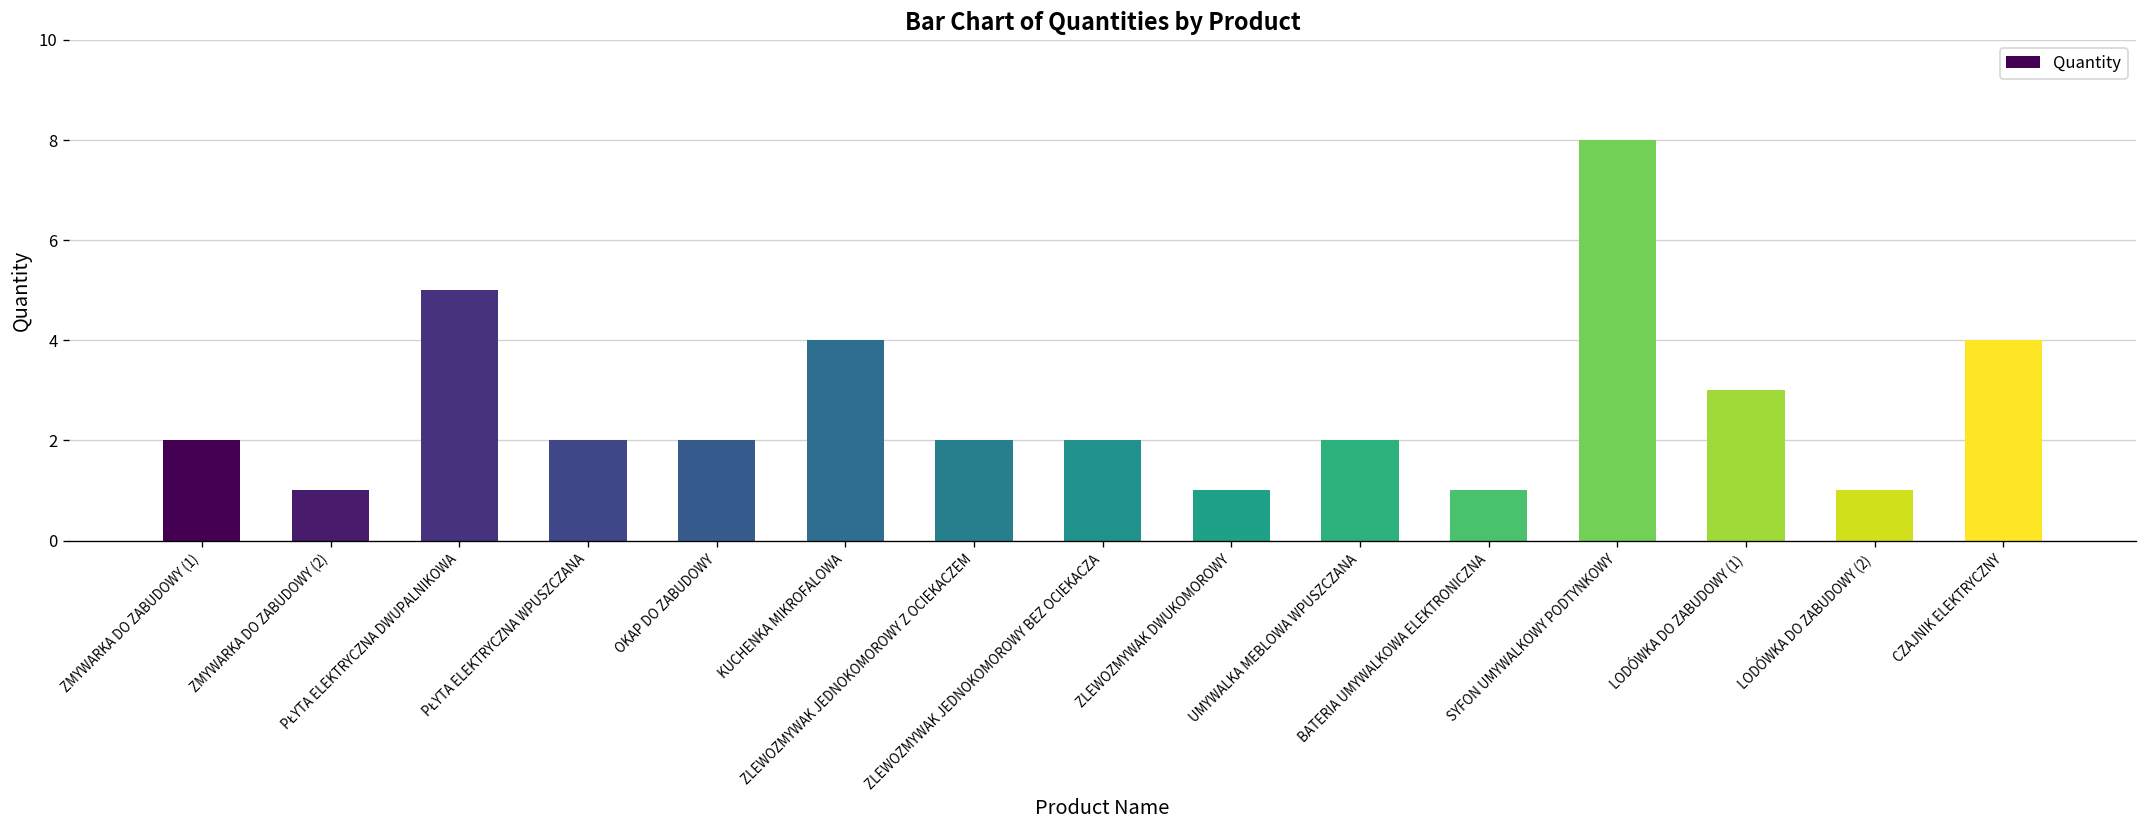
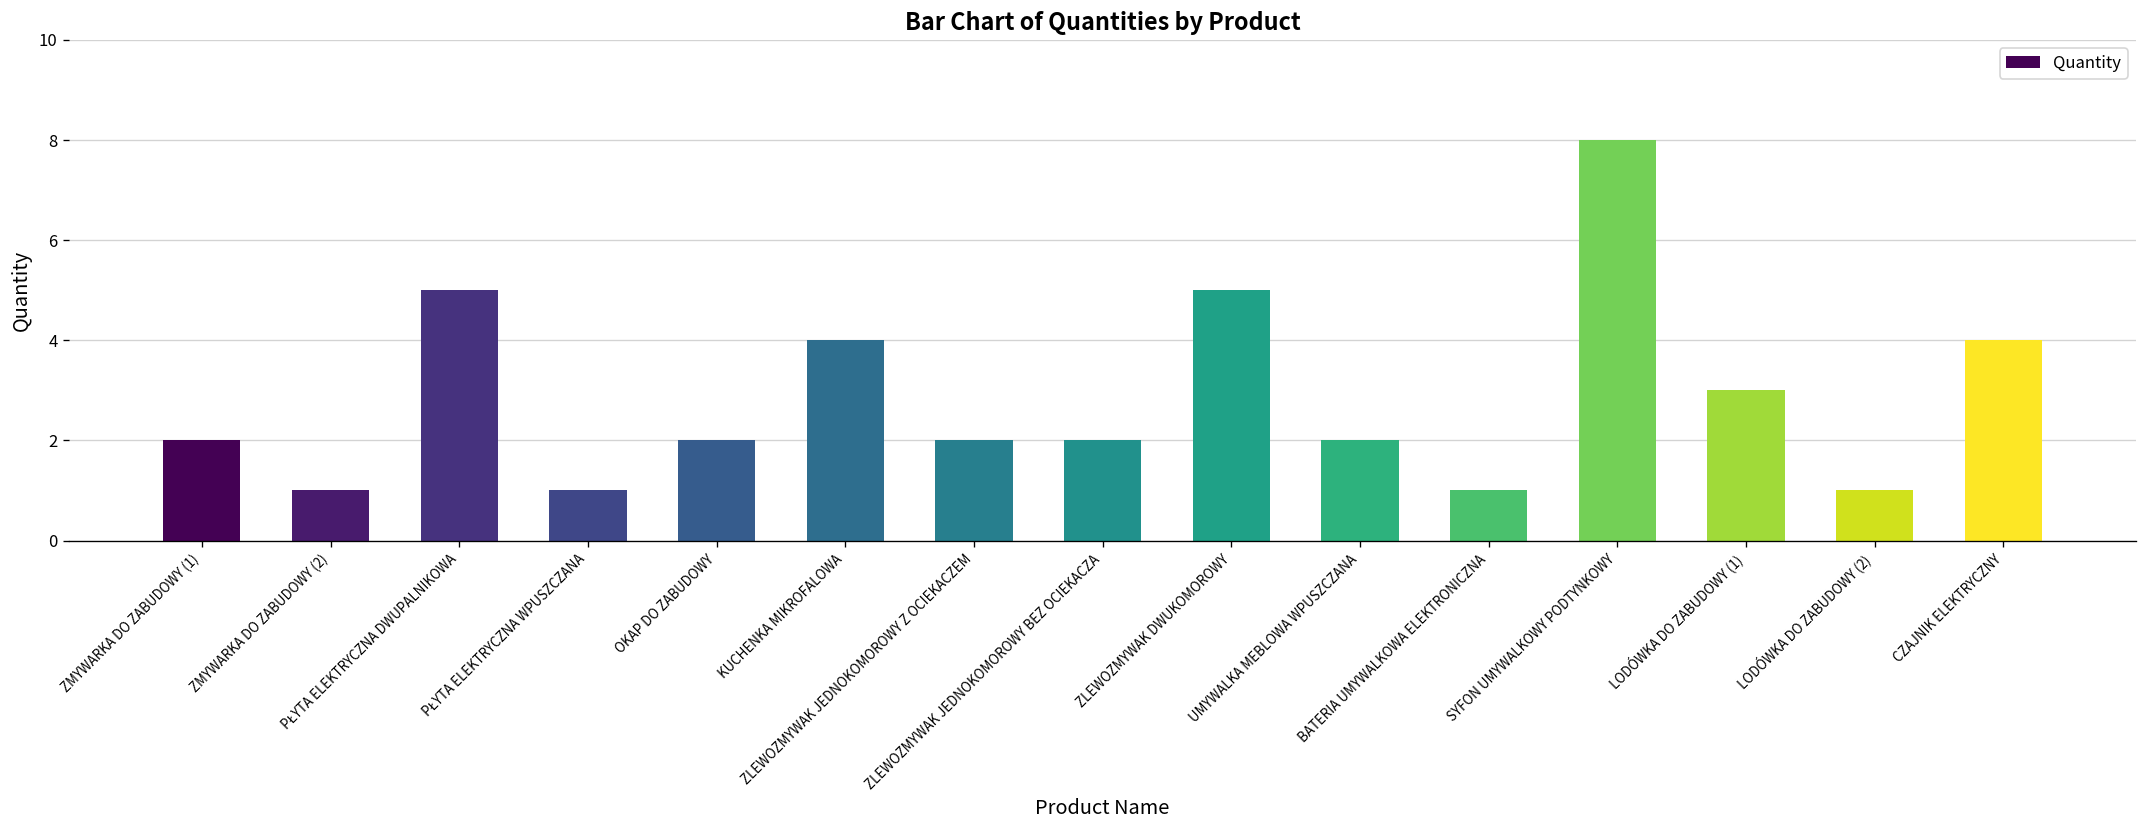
PŁYTA ELEKTRYCZNA WPUSZCZANA: 2 -> 1
ZLEWOZMYWAK DWUKOMOROWY: 1 -> 5
